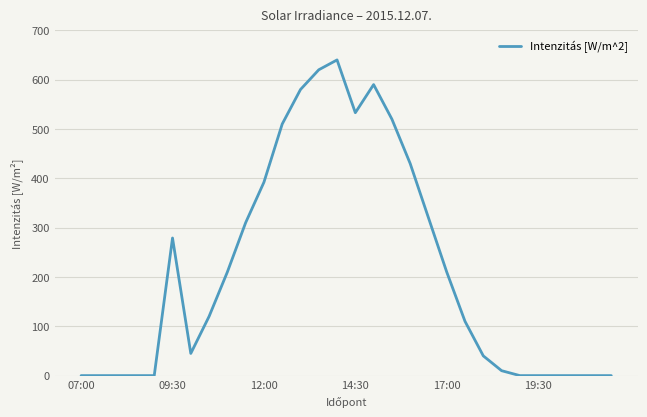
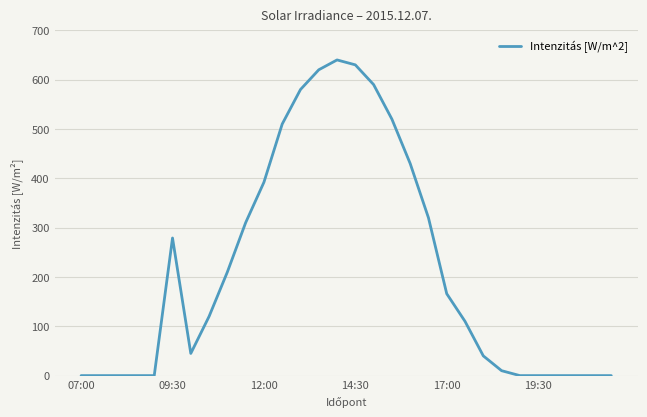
14:30: 530 -> 630
17:00: 210 -> 170
